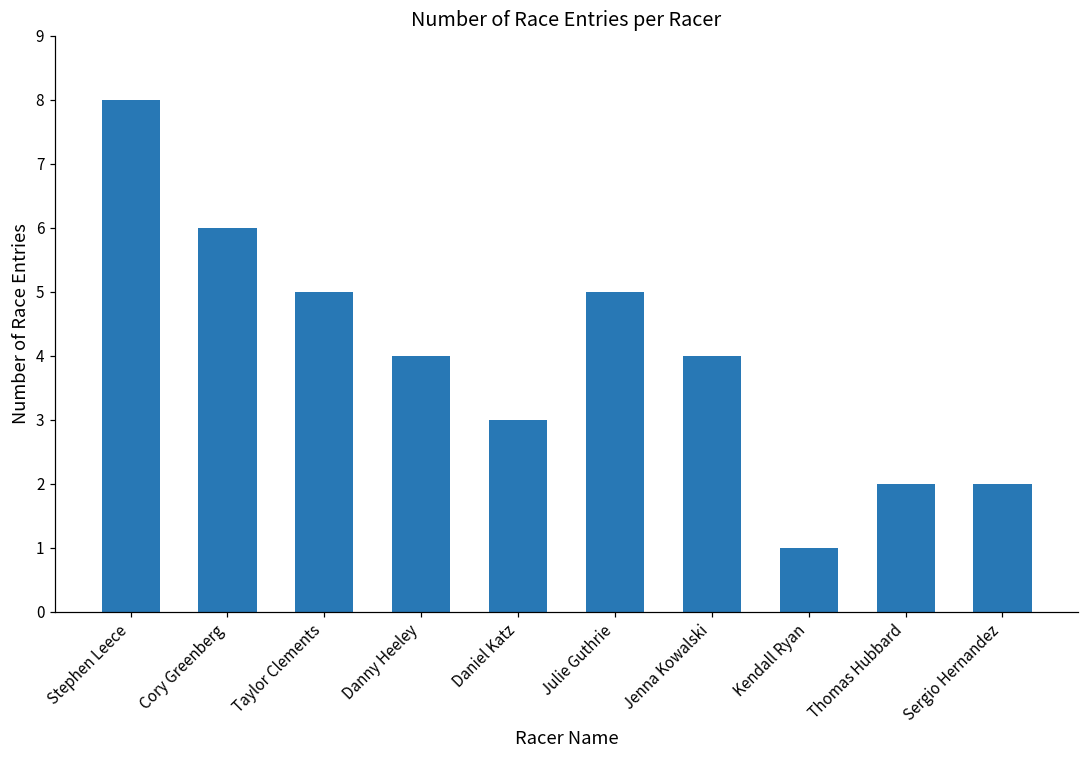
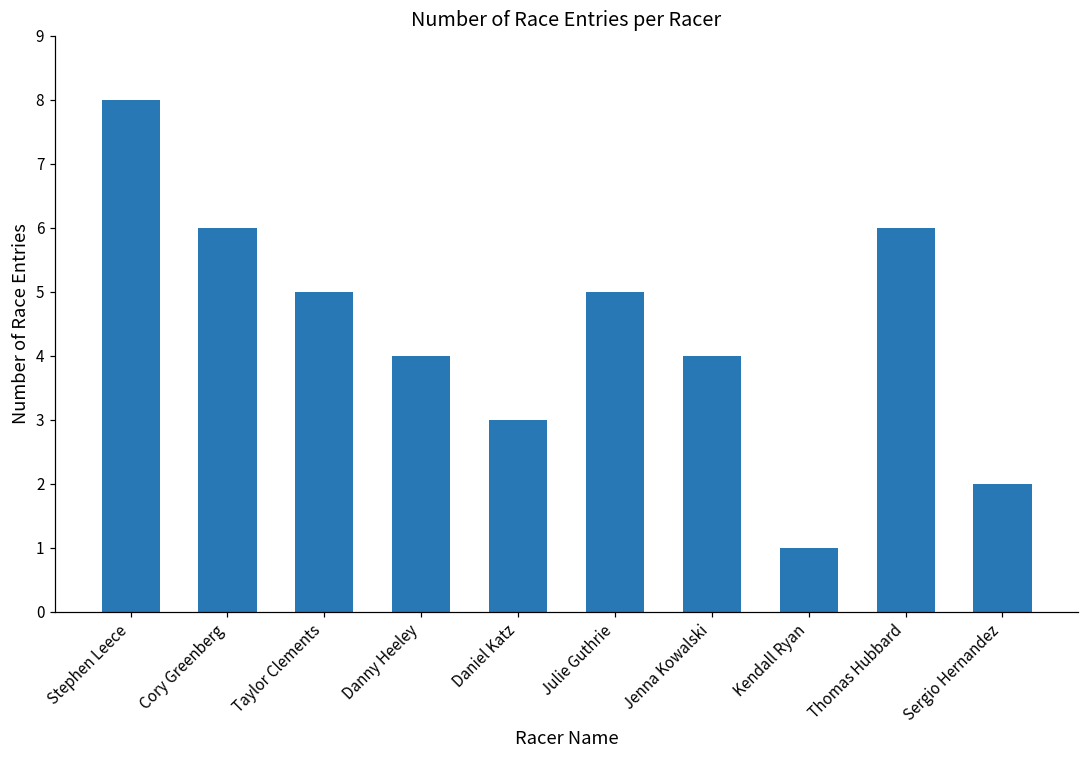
Thomas Hubbard: 2 -> 6
